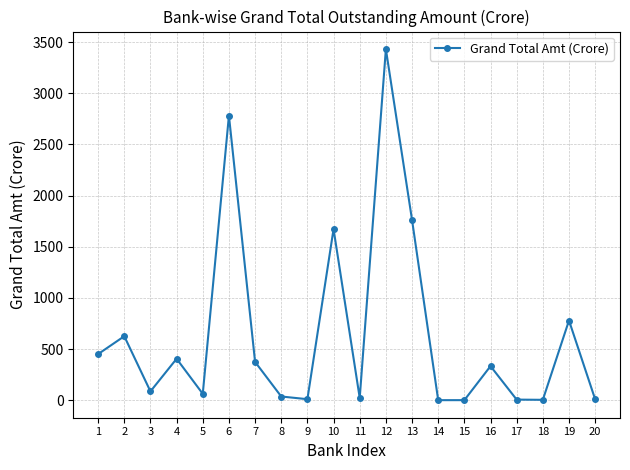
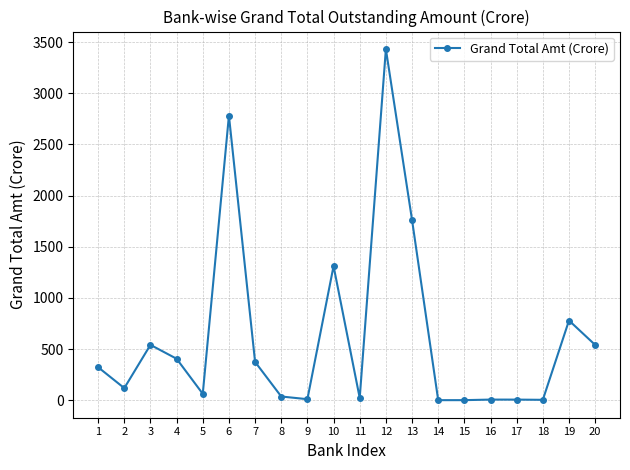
1: 450 -> 320
2: 630 -> 120
3: 90 -> 540
10: 1670 -> 1310
16: 330 -> 10
20: 10 -> 540
